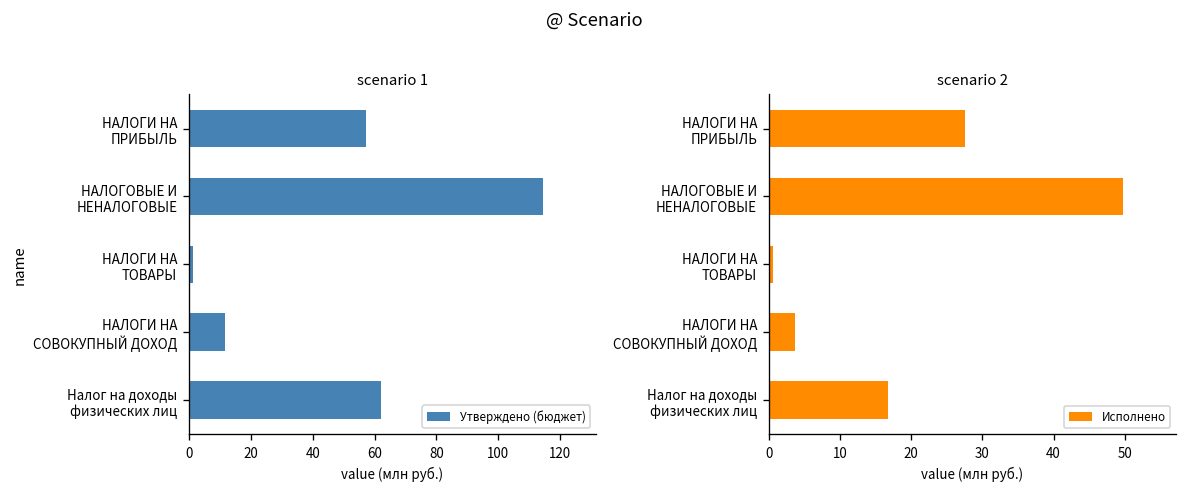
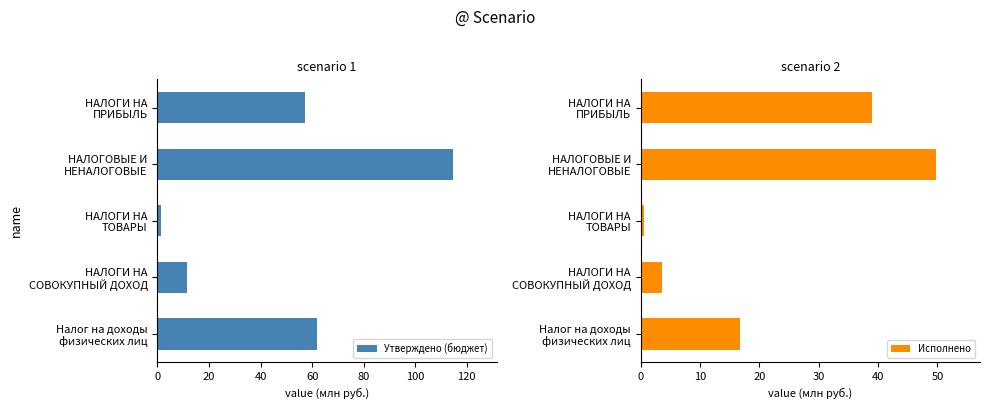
scenario 2, НАЛОГИ НА ПРИБЫЛЬ: 28 -> 39
